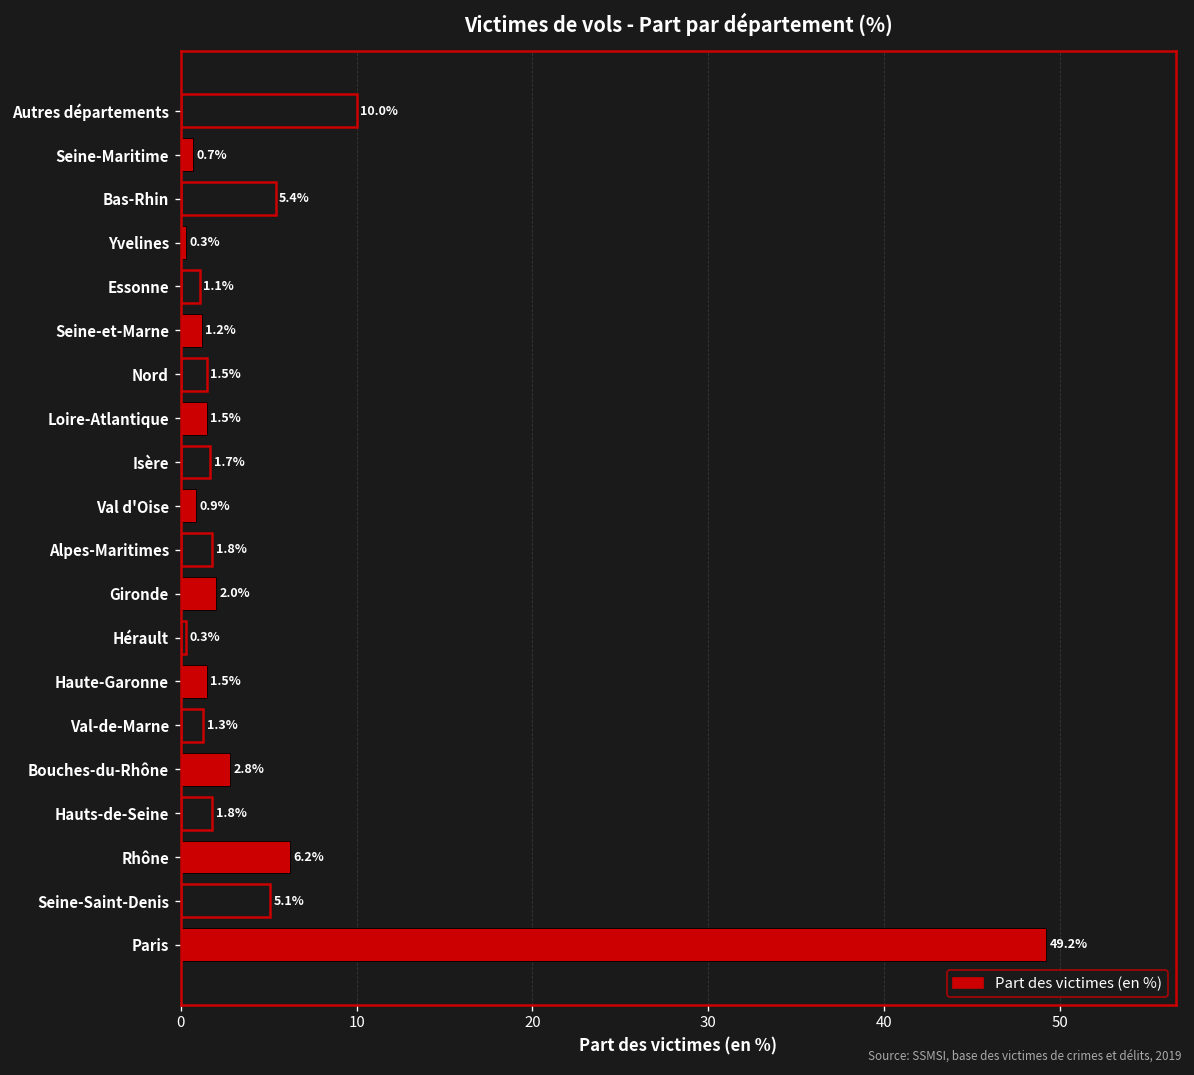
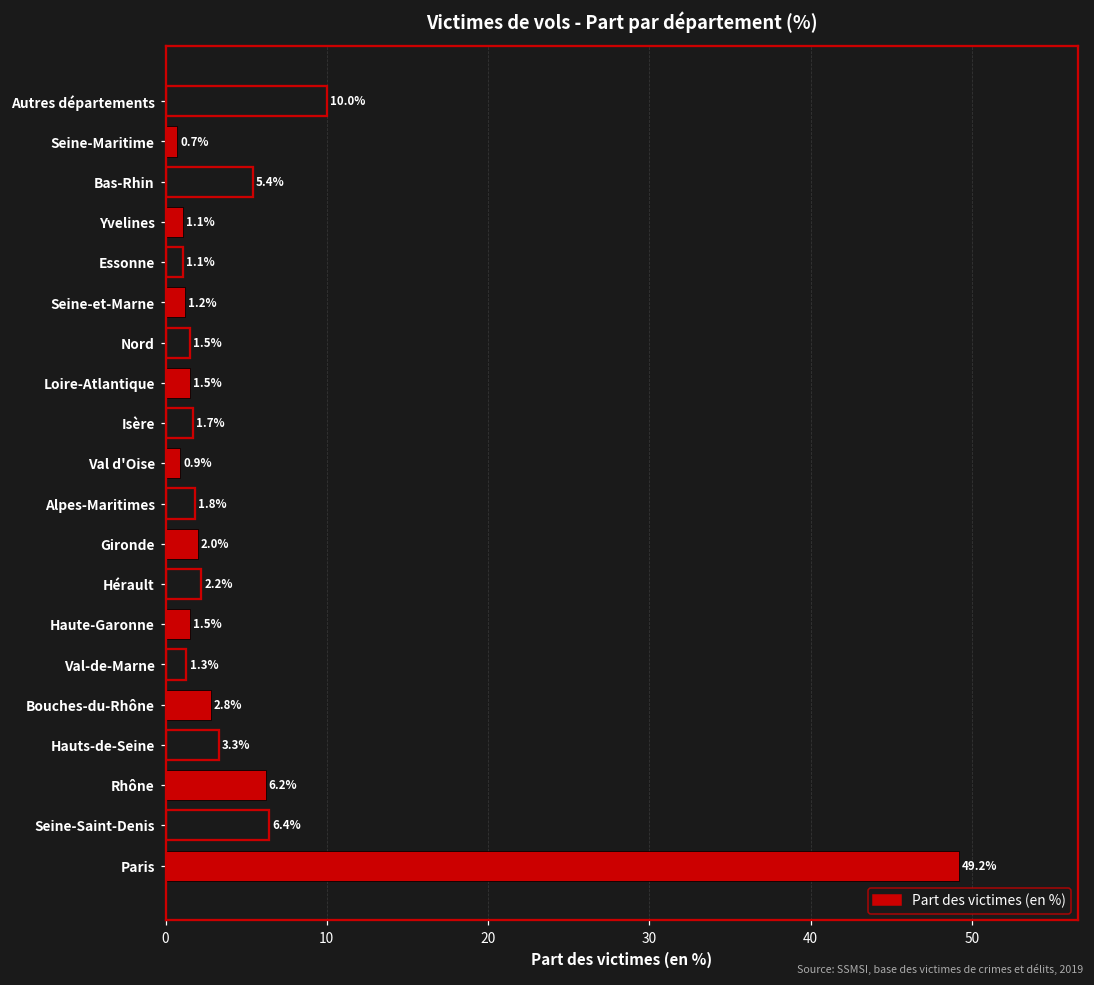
Yvelines: 0.3% -> 1.1%
Hérault: 0.3% -> 2.2%
Hauts-de-Seine: 1.8% -> 3.3%
Seine-Saint-Denis: 5.1% -> 6.4%
